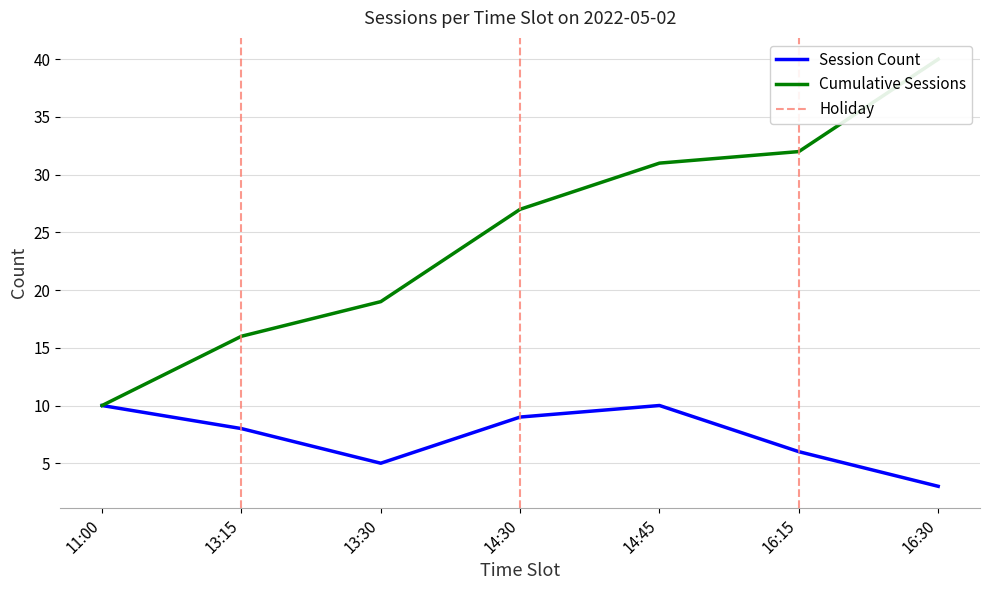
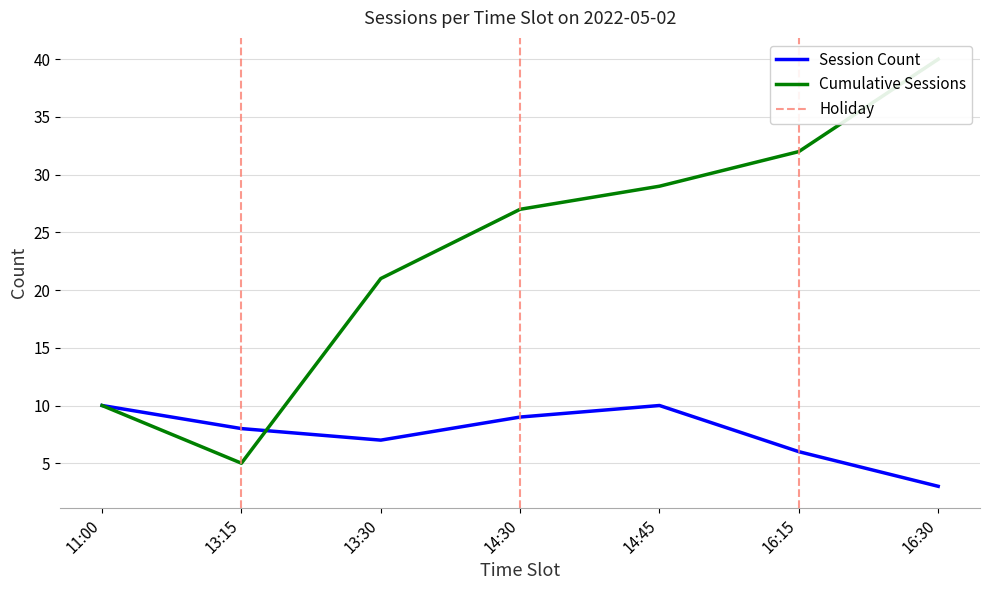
Cumulative Sessions, 13:15: 16 -> 5
Session Count, 13:30: 5 -> 7
Cumulative Sessions, 13:30: 19 -> 21
Cumulative Sessions, 14:45: 31 -> 29
